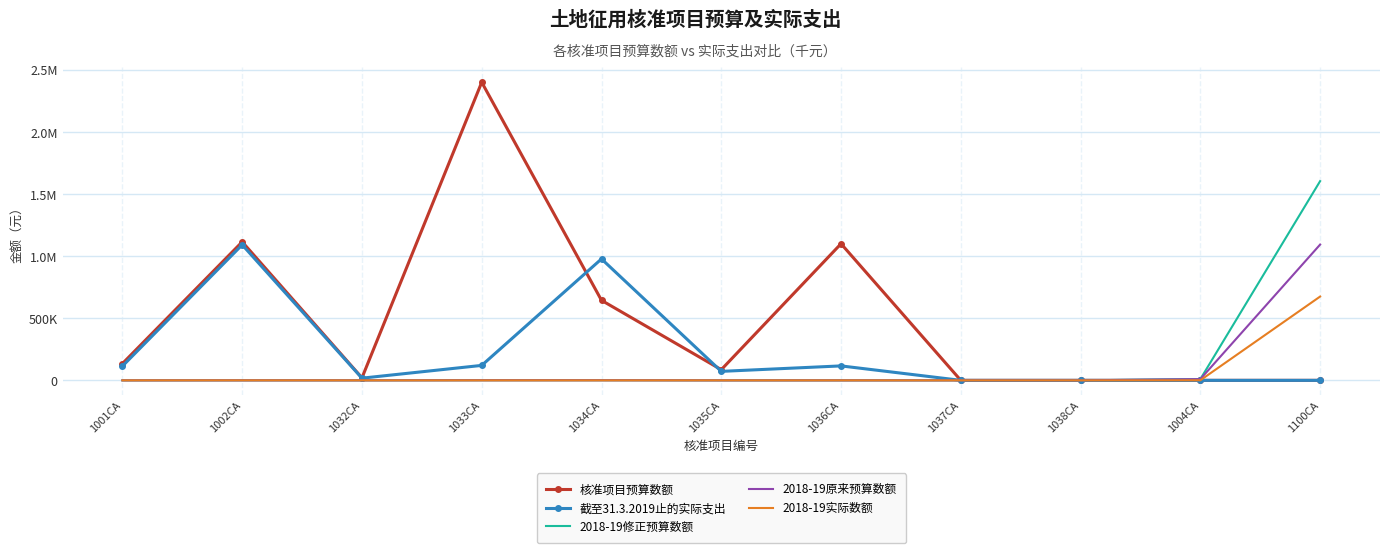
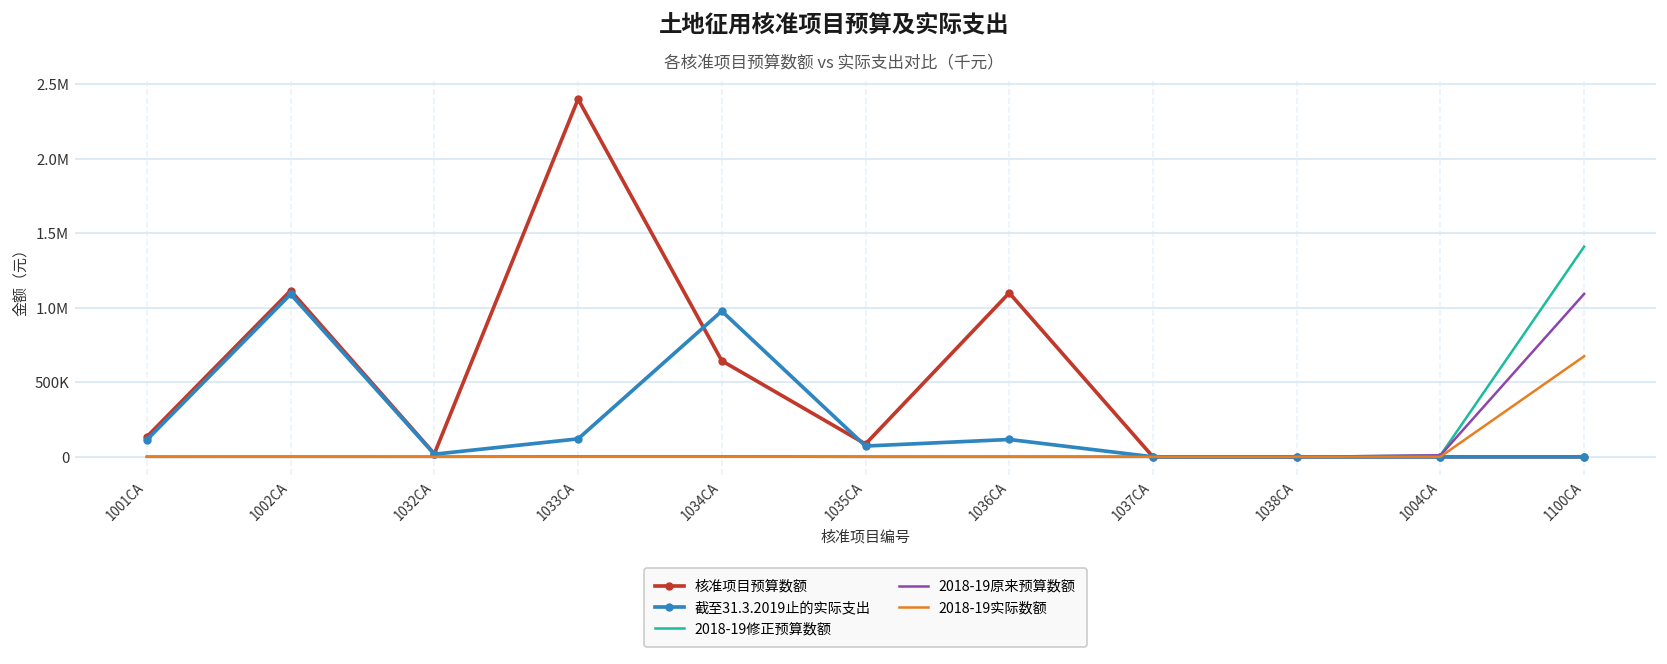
2018-19修正预算数额, 1100CA: 1600000 -> 1410000
